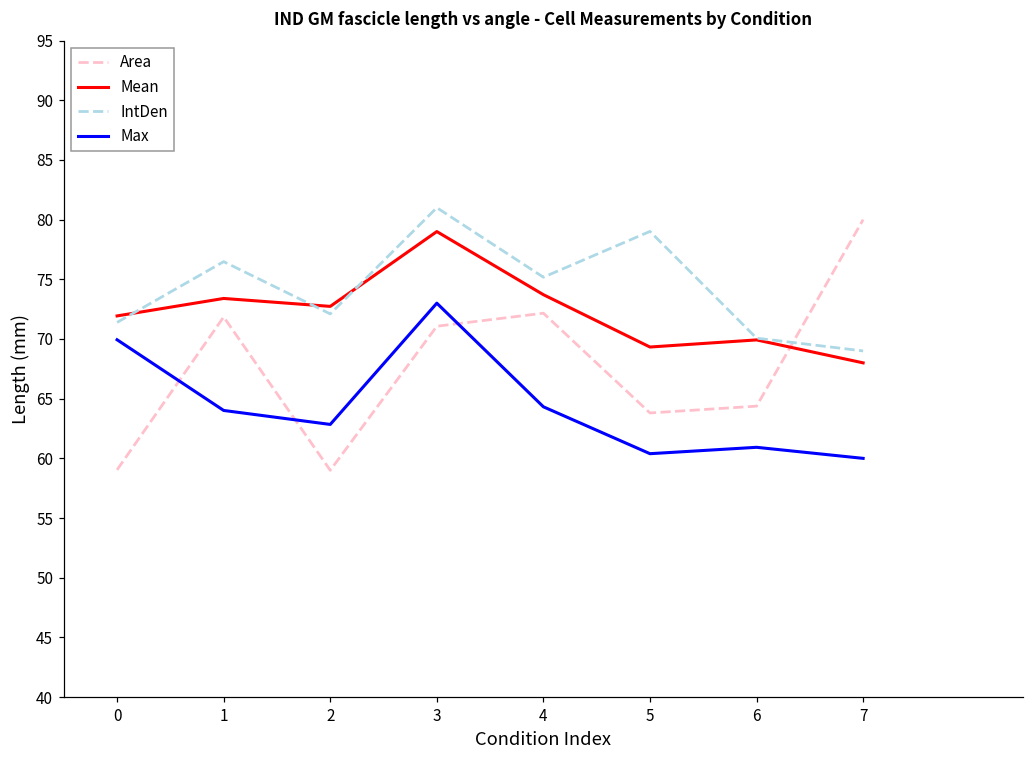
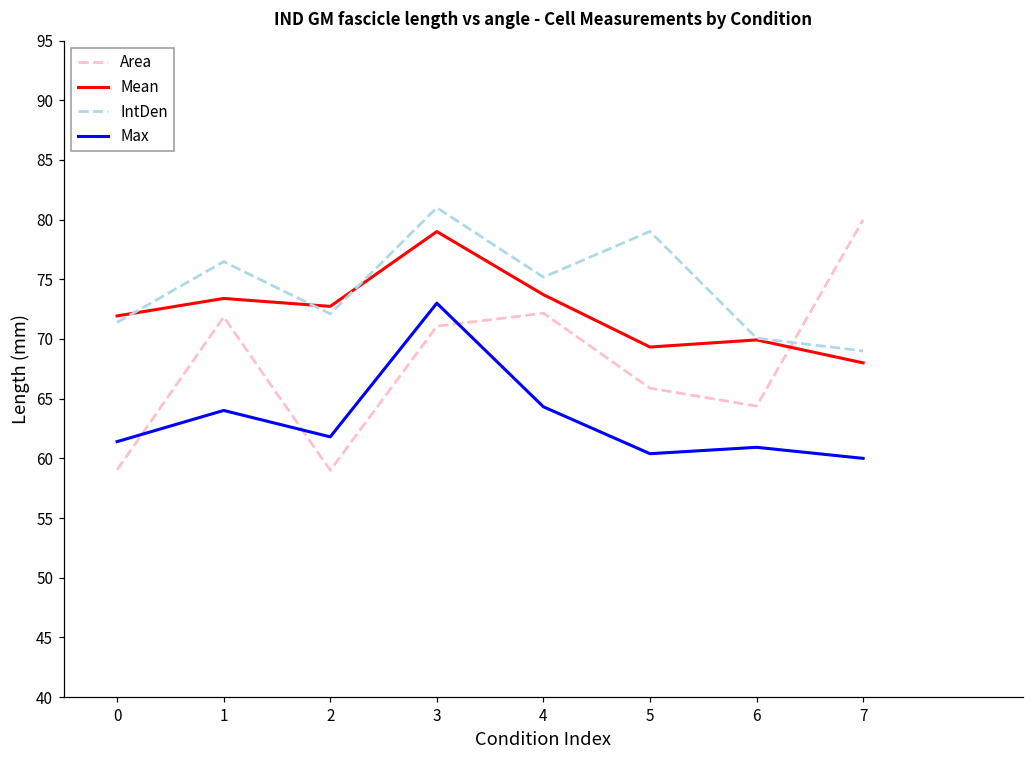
Max, 0: 69.9 -> 61.4
Max, 2: 62.8 -> 61.8
Area, 5: 63.8 -> 65.9
